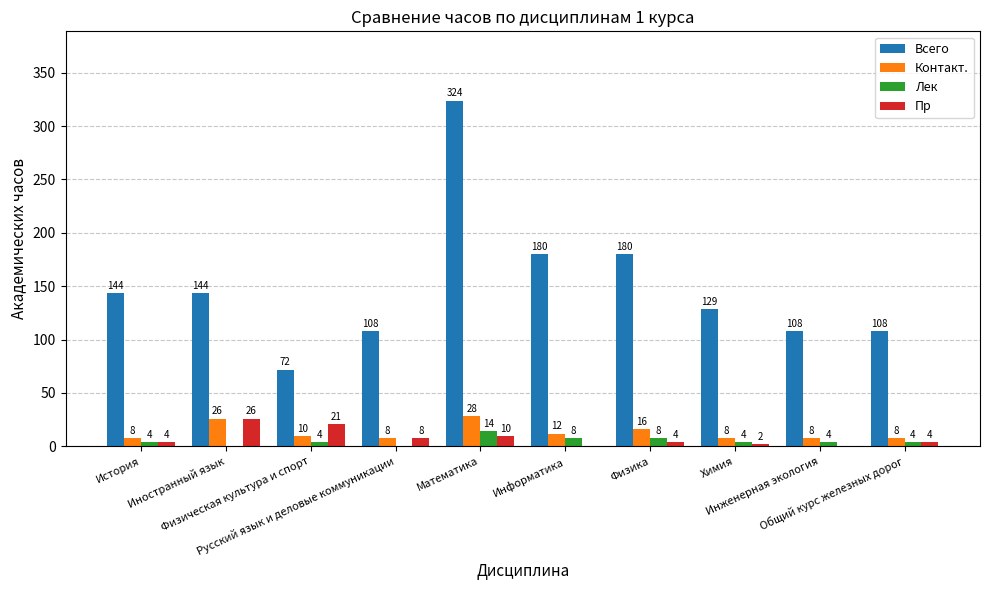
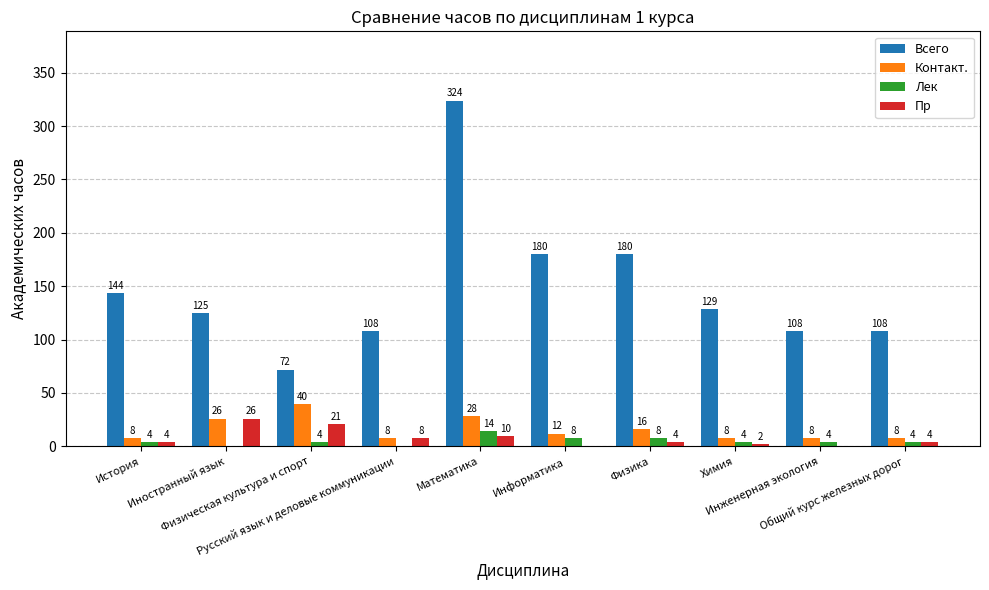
Всего, Иностранный язык: 144 -> 125
Контакт., Физическая культура и спорт: 10 -> 40
